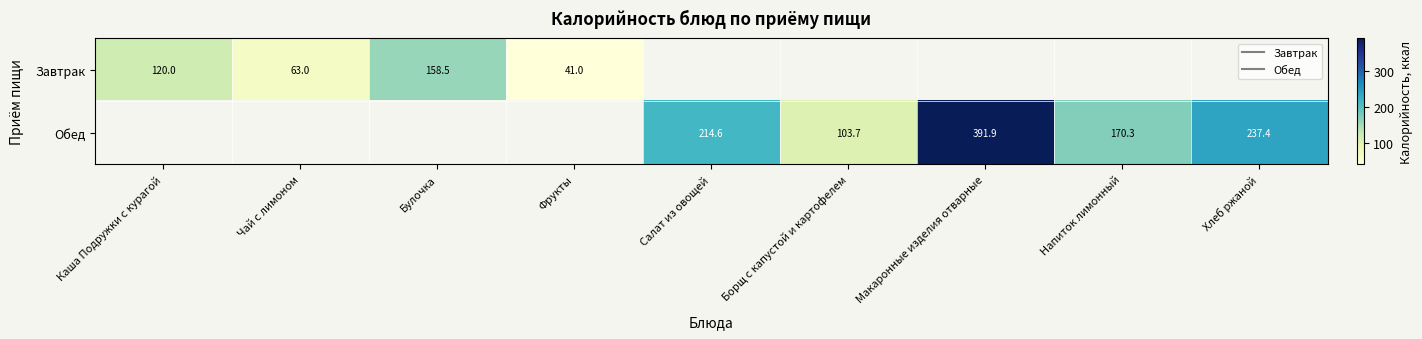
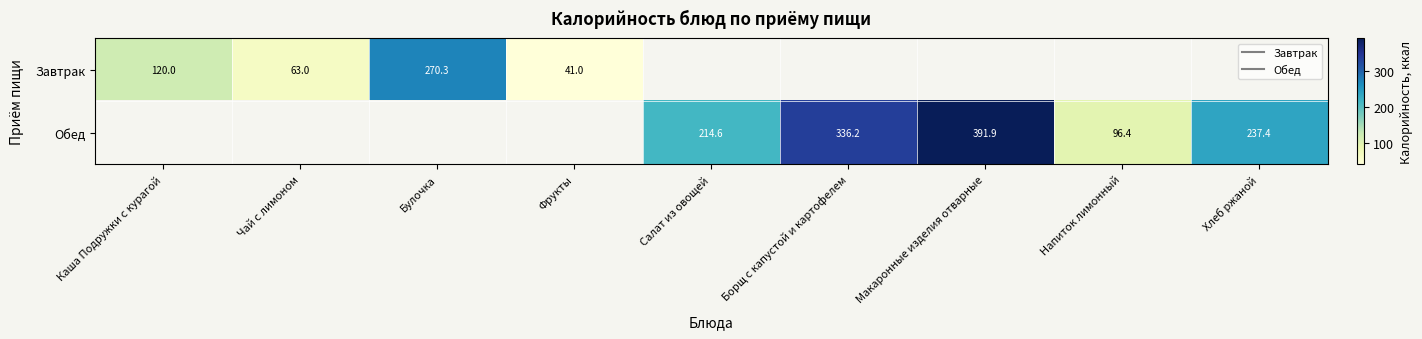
Завтрак, Булочка: 158.5 -> 270.3
Обед, Борщ с капустой и картофелем: 103.7 -> 336.2
Обед, Напиток лимонный: 170.3 -> 96.4
